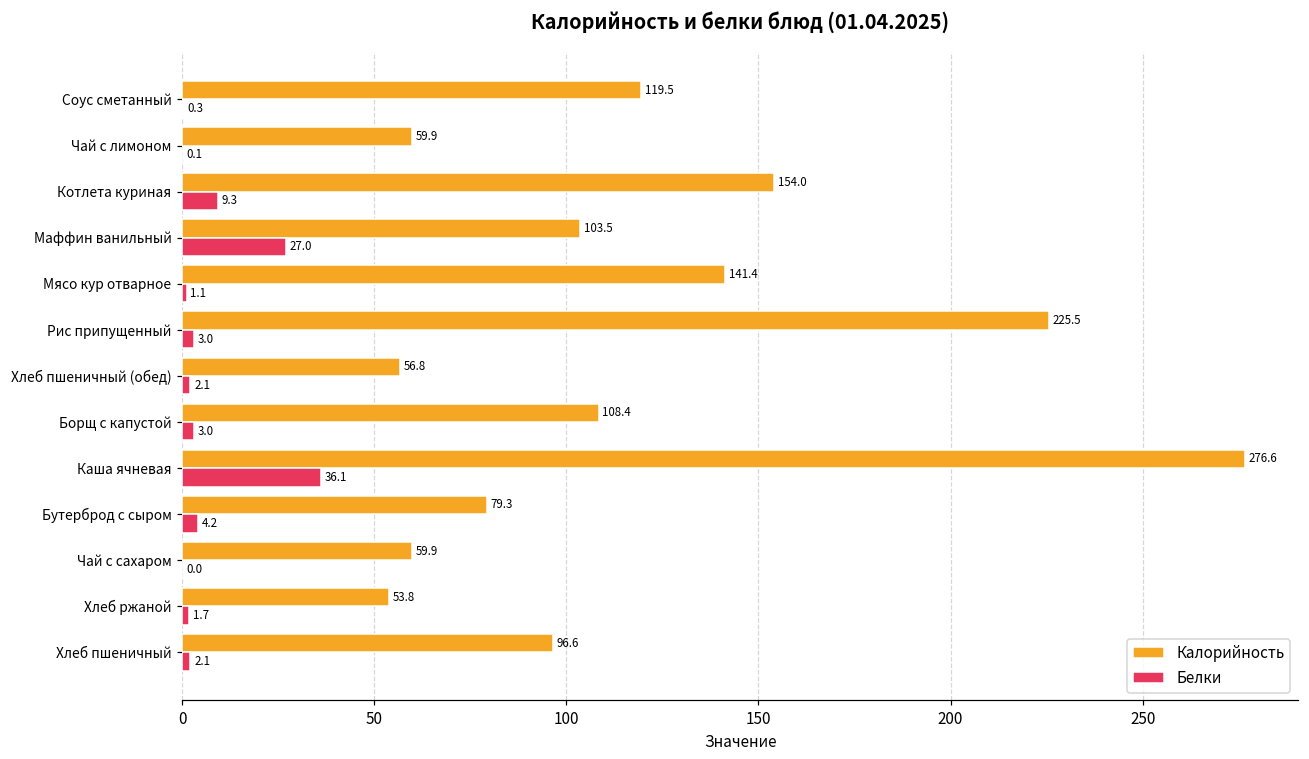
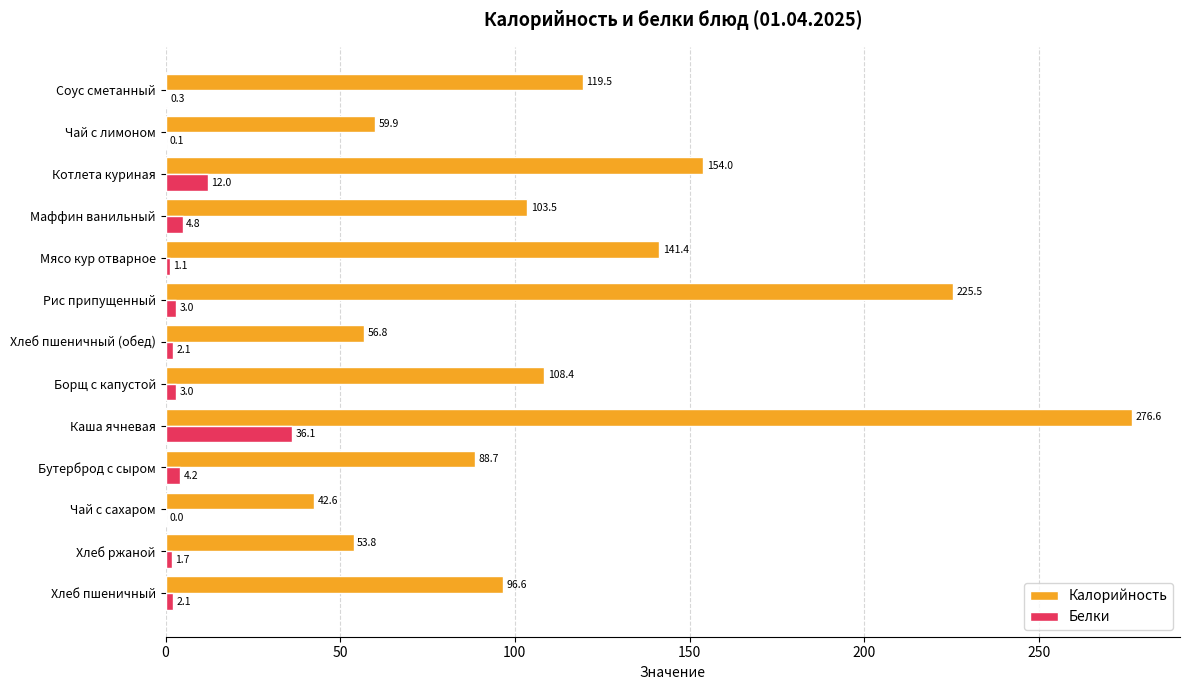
Белки, Котлета куриная: 9.3 -> 12.0
Белки, Маффин ванильный: 27.0 -> 4.8
Калорийность, Бутерброд с сыром: 79.3 -> 88.7
Калорийность, Чай с сахаром: 59.9 -> 42.6
